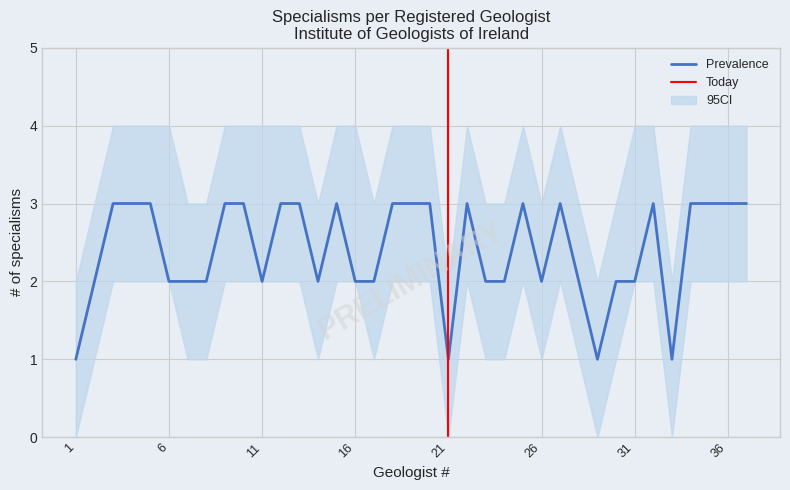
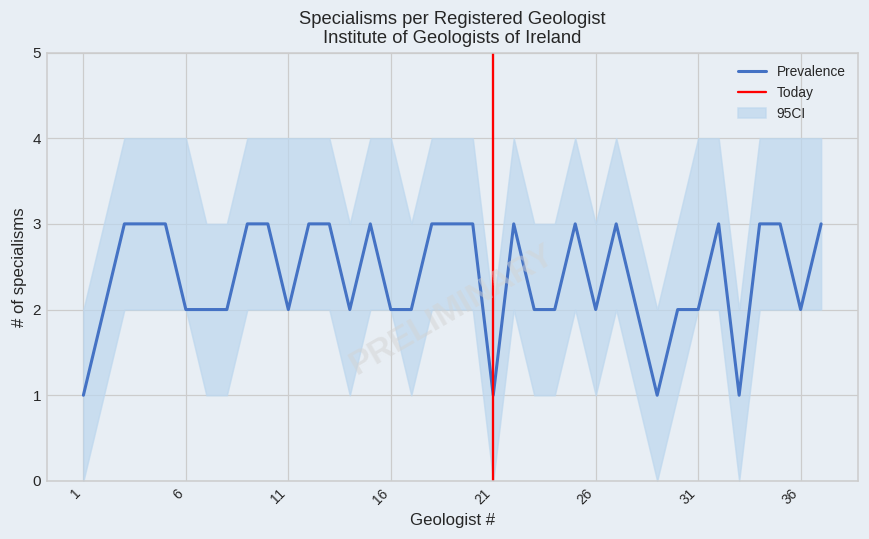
Prevalence, 36: 3 -> 2
